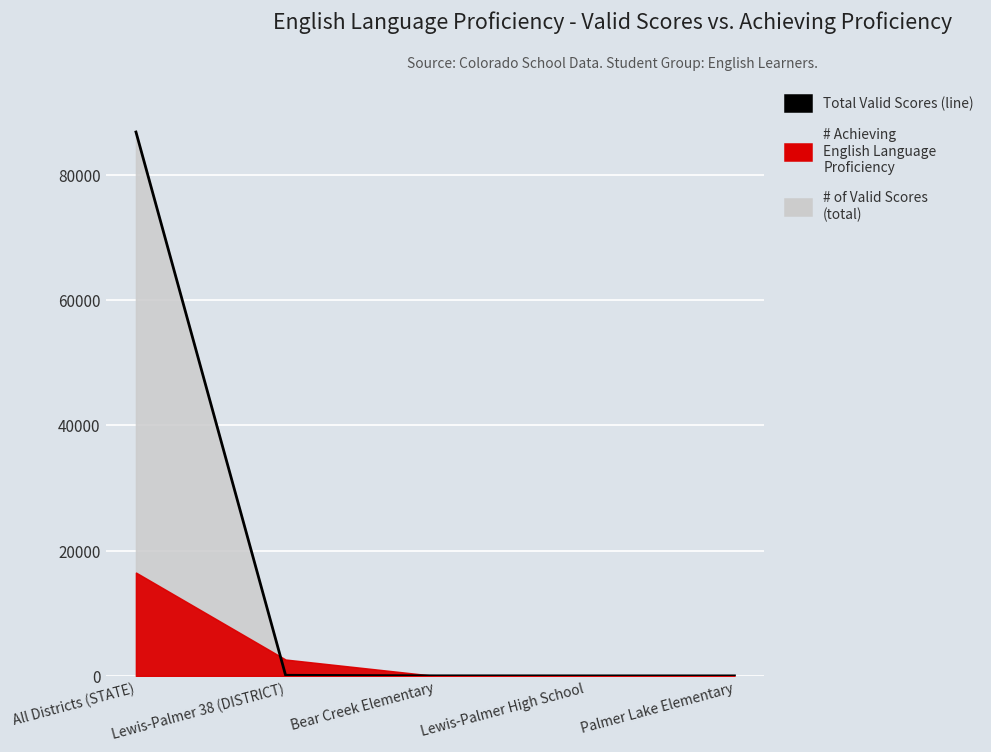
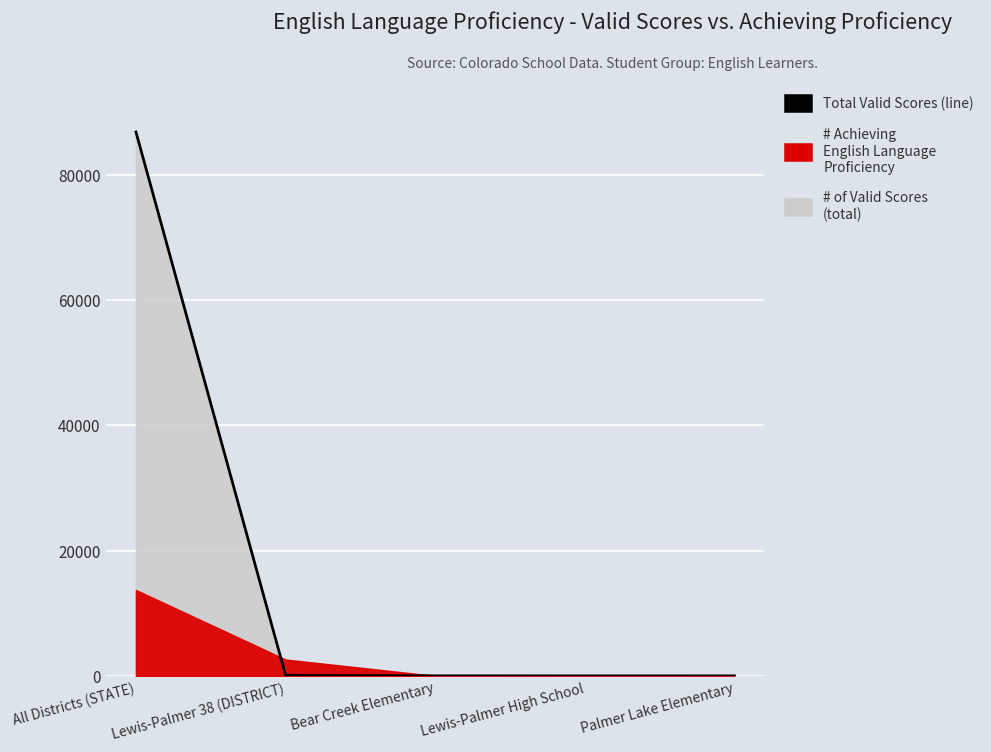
# Achieving English Language Proficiency, All Districts (STATE): 17000 -> 14000
